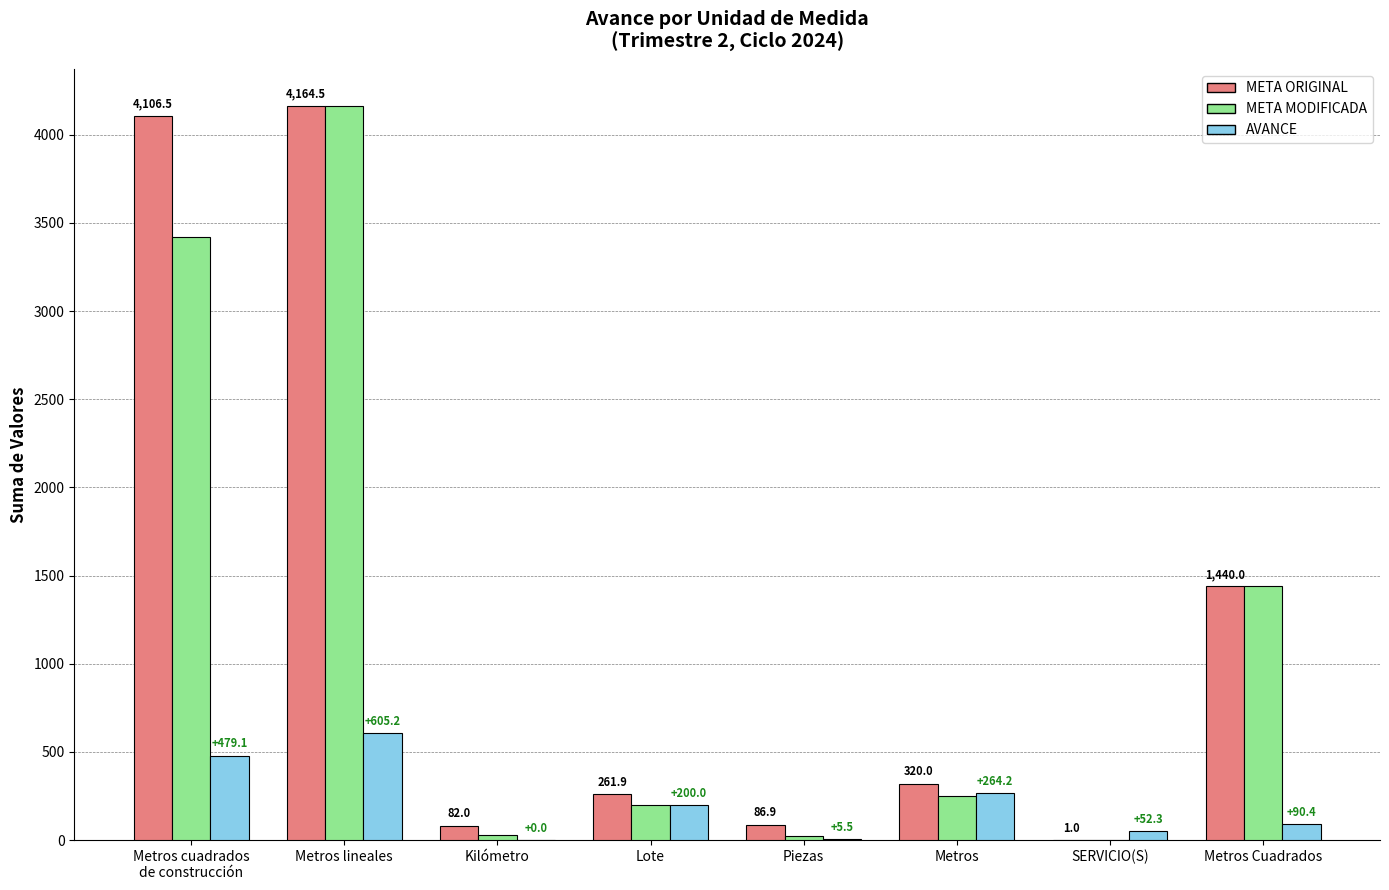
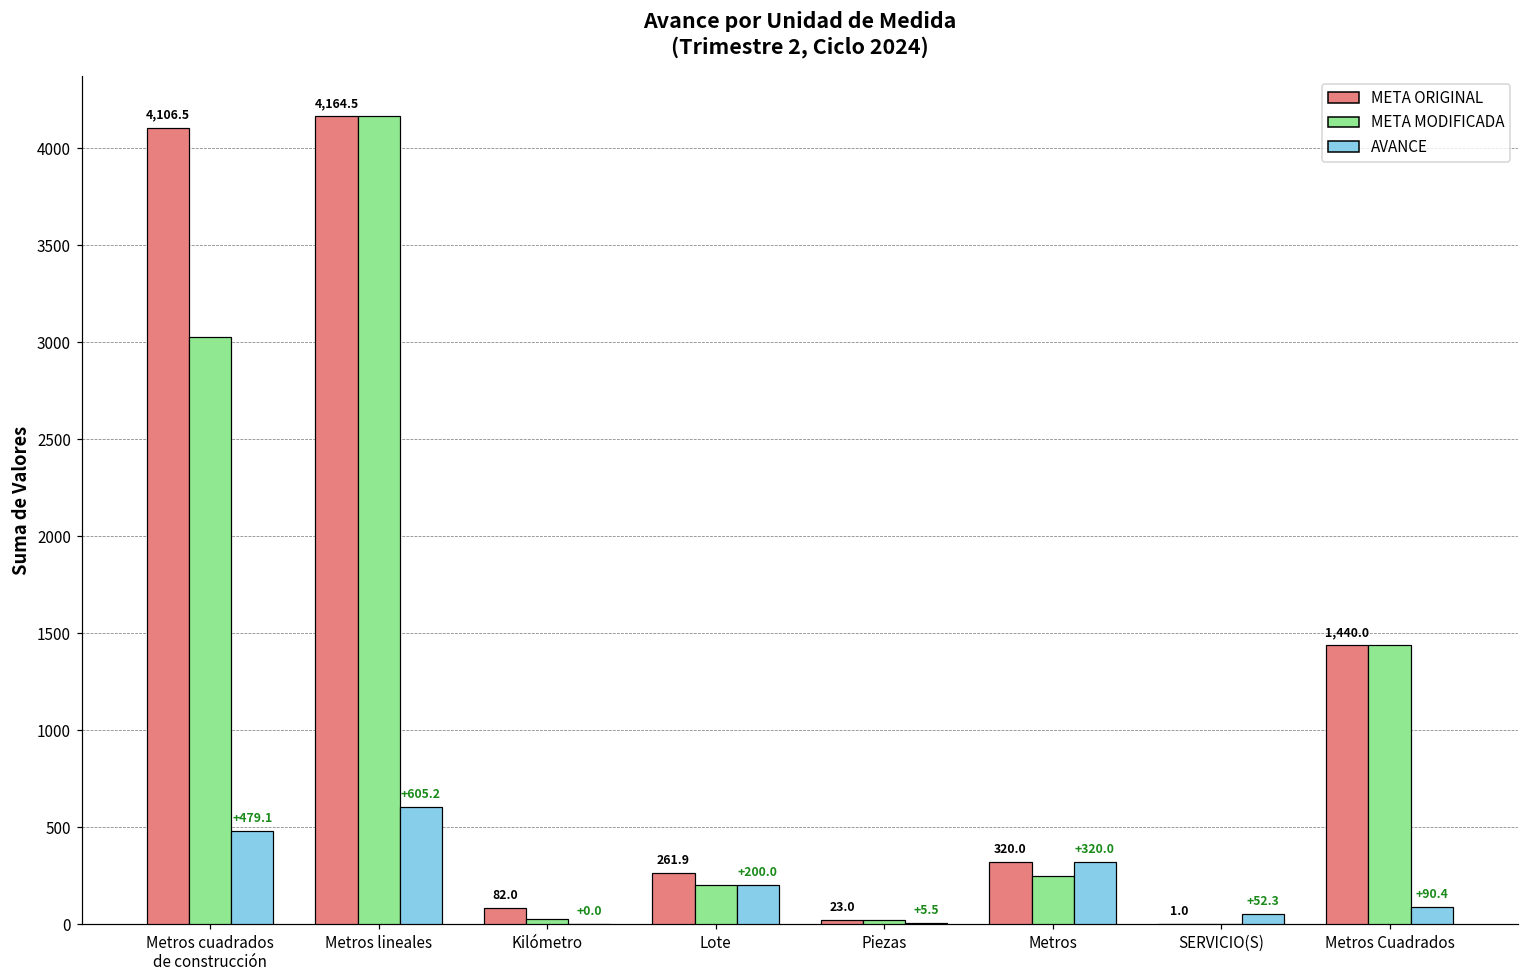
META MODIFICADA, Metros cuadrados de construcción: 3420 -> 3030
META ORIGINAL, Piezas: 86.9 -> 23.0
AVANCE, Metros: +264.2 -> +320.0
